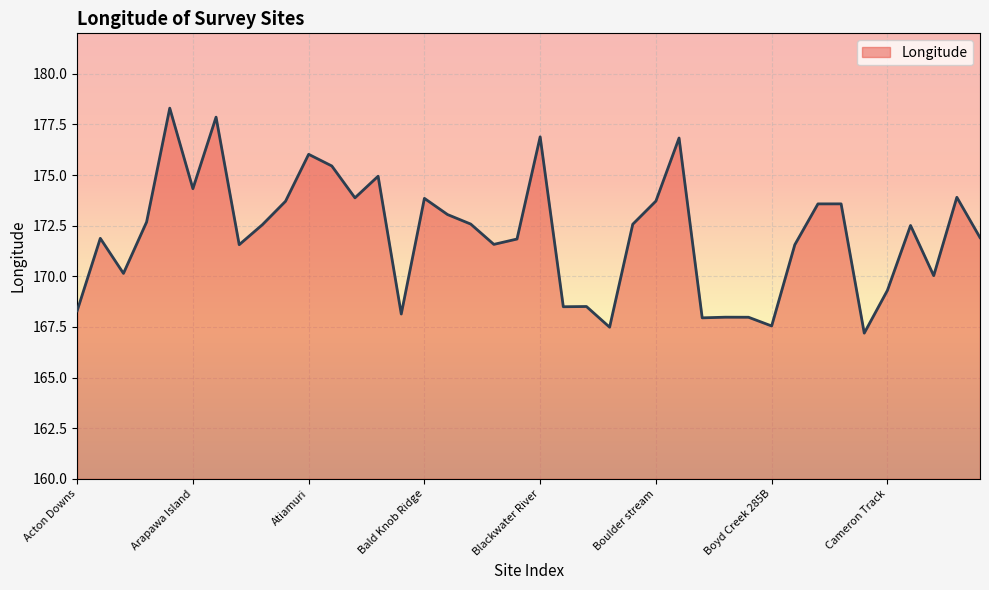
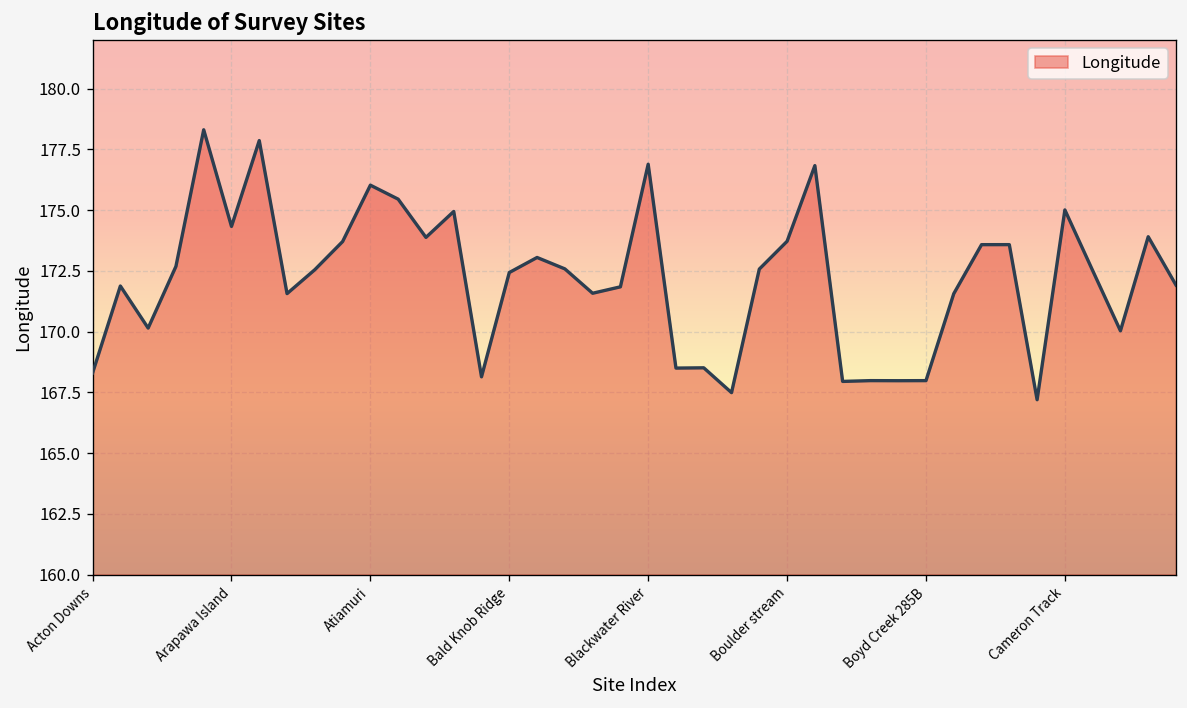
Bald Knob Ridge: 173.9 -> 172.4
Boyd Creek 285B: 167.5 -> 168.0
Cameron Track: 169.3 -> 175.0
